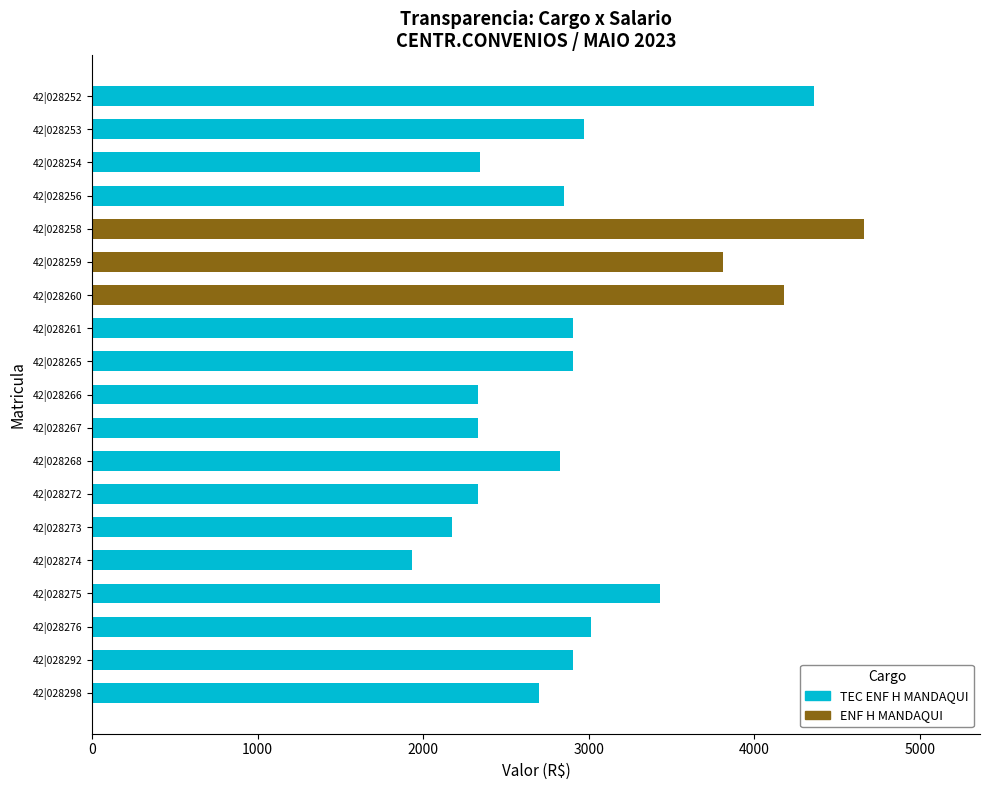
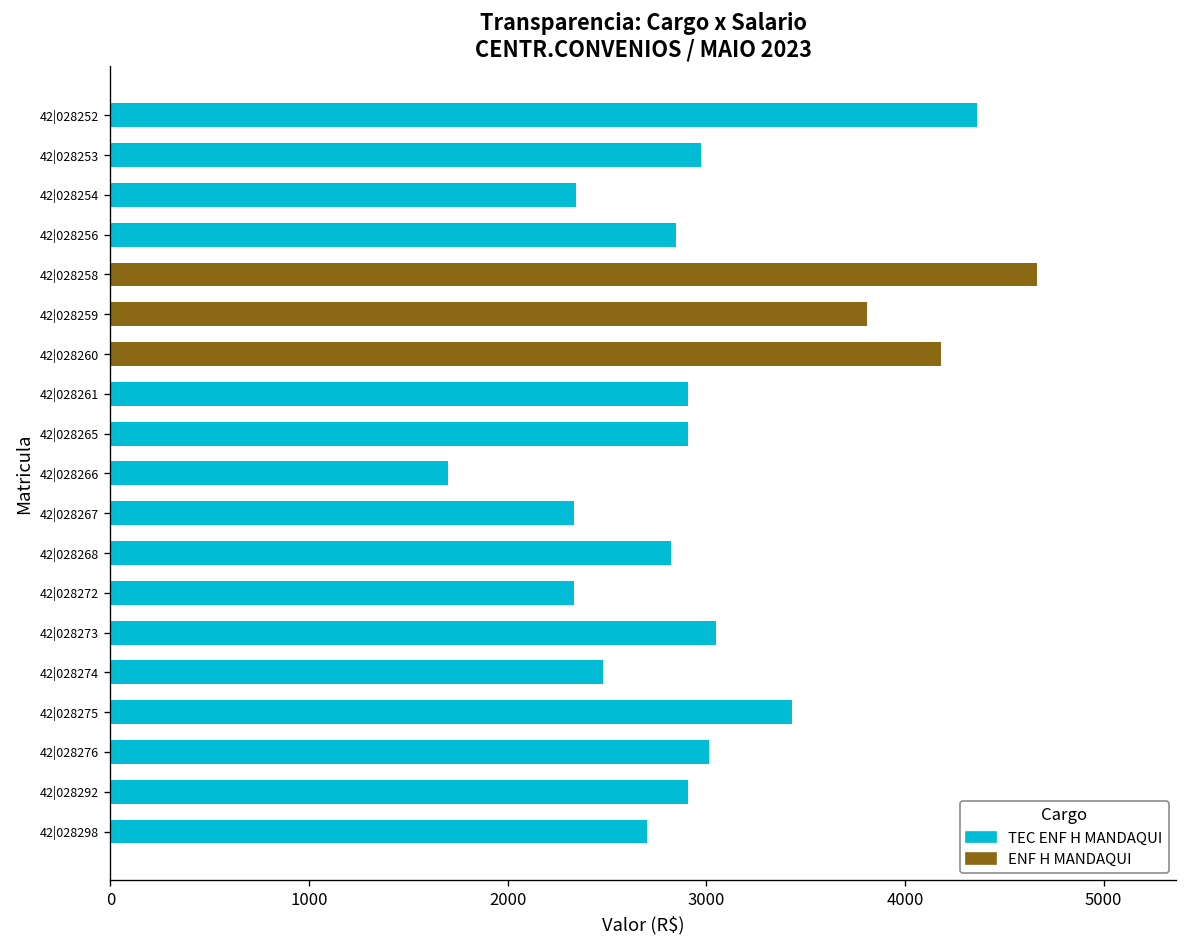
42|028266: 2330 -> 1700
42|028273: 2180 -> 3050
42|028274: 1930 -> 2480
